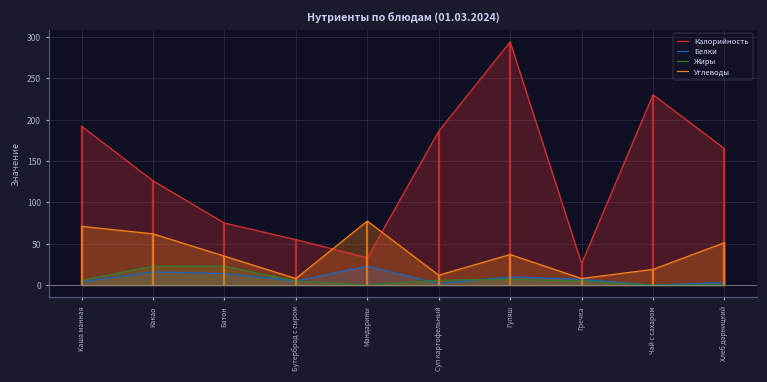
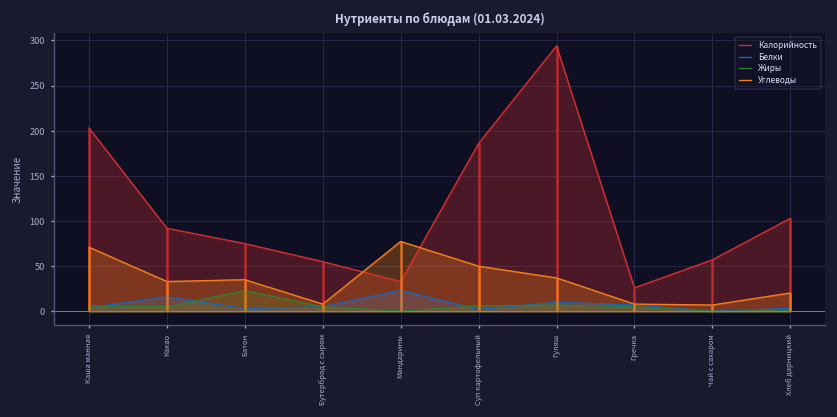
Калорийность, Каша манная: 190 -> 200
Калорийность, Какао: 130 -> 90
Жиры, Какао: 20 -> 10
Углеводы, Какао: 60 -> 30
Белки, Батон: 10 -> 0
Углеводы, Суп картофельный: 10 -> 50
Калорийность, Чай с сахаром: 230 -> 60
Углеводы, Чай с сахаром: 20 -> 10
Калорийность, Хлеб дарницкий: 170 -> 100
Углеводы, Хлеб дарницкий: 50 -> 20
